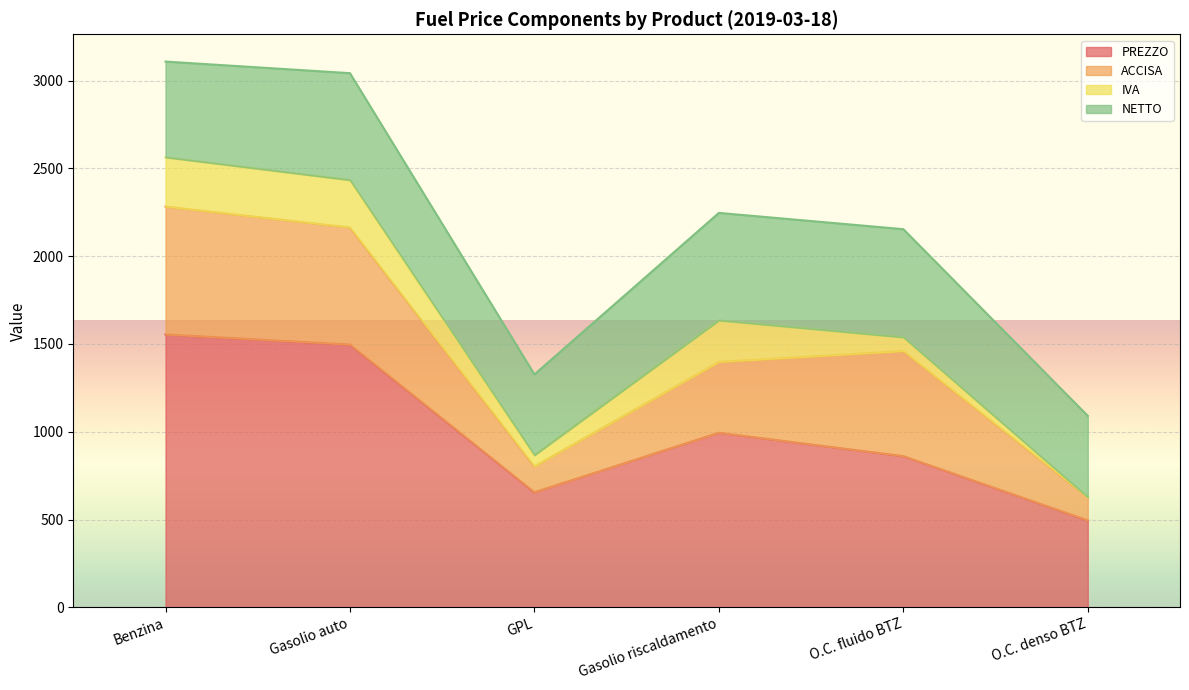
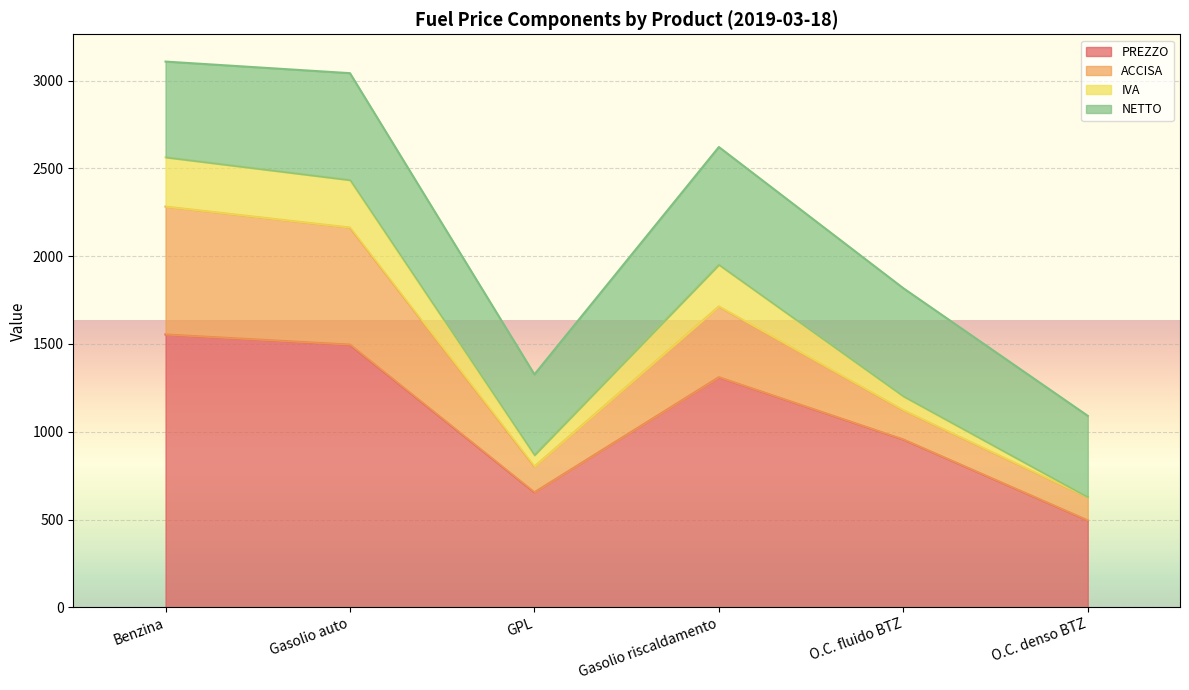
PREZZO, Gasolio riscaldamento: 990 -> 1310
NETTO, Gasolio riscaldamento: 610 -> 670
PREZZO, O.C. fluido BTZ: 860 -> 960
ACCISA, O.C. fluido BTZ: 600 -> 170
